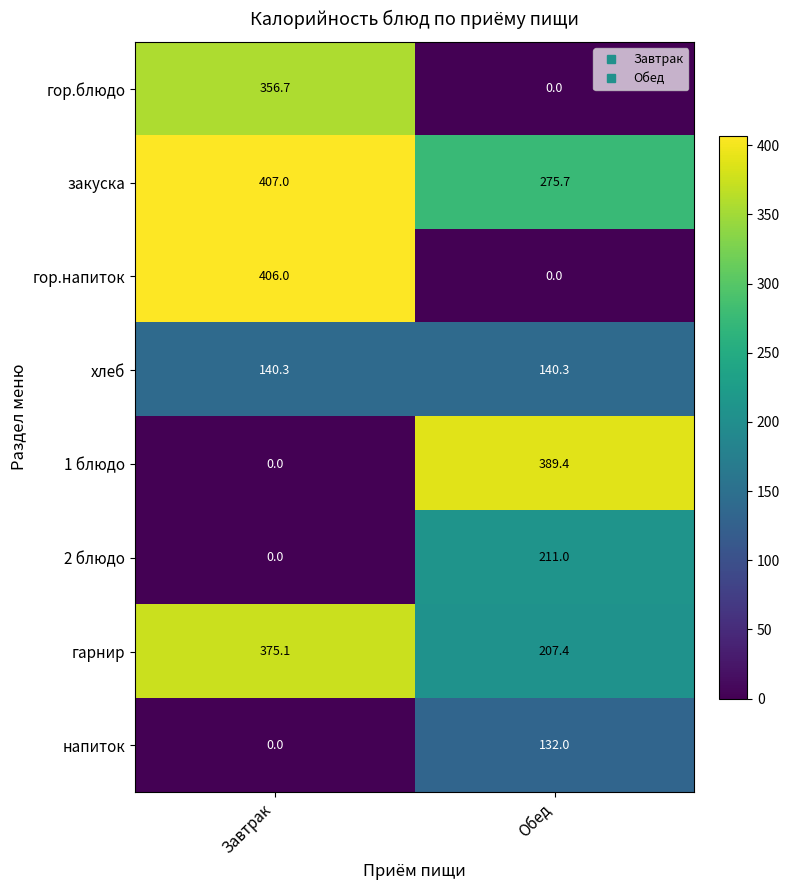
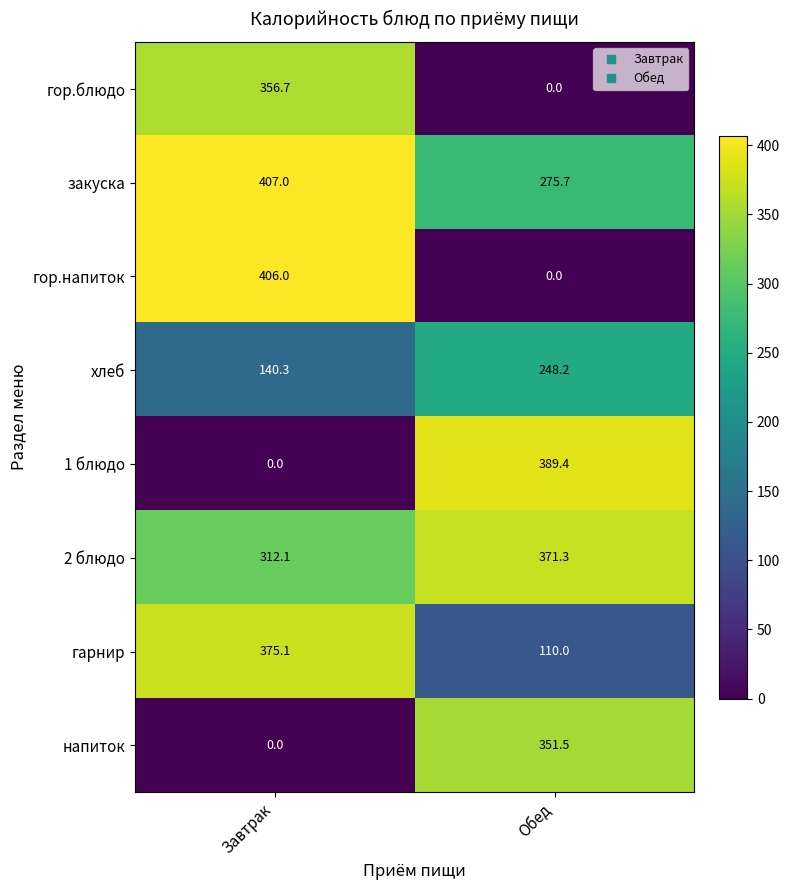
хлеб, Обед: 140.3 -> 248.2
2 блюдо, Завтрак: 0.0 -> 312.1
2 блюдо, Обед: 211.0 -> 371.3
гарнир, Обед: 207.4 -> 110.0
напиток, Обед: 132.0 -> 351.5
